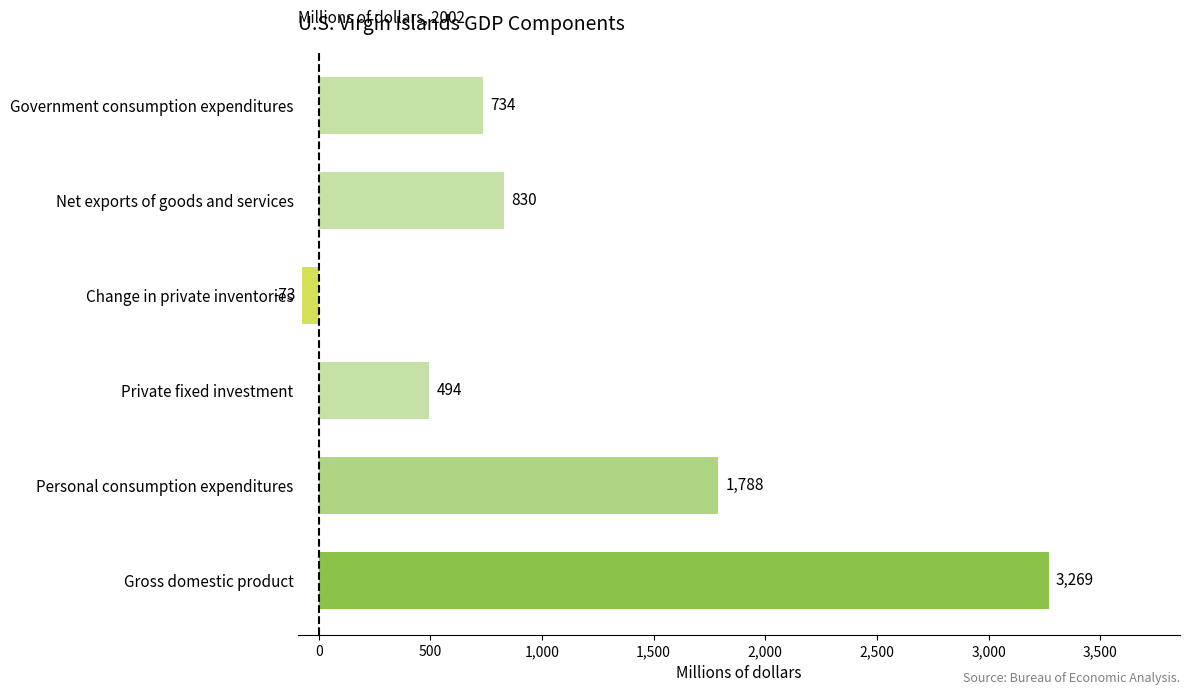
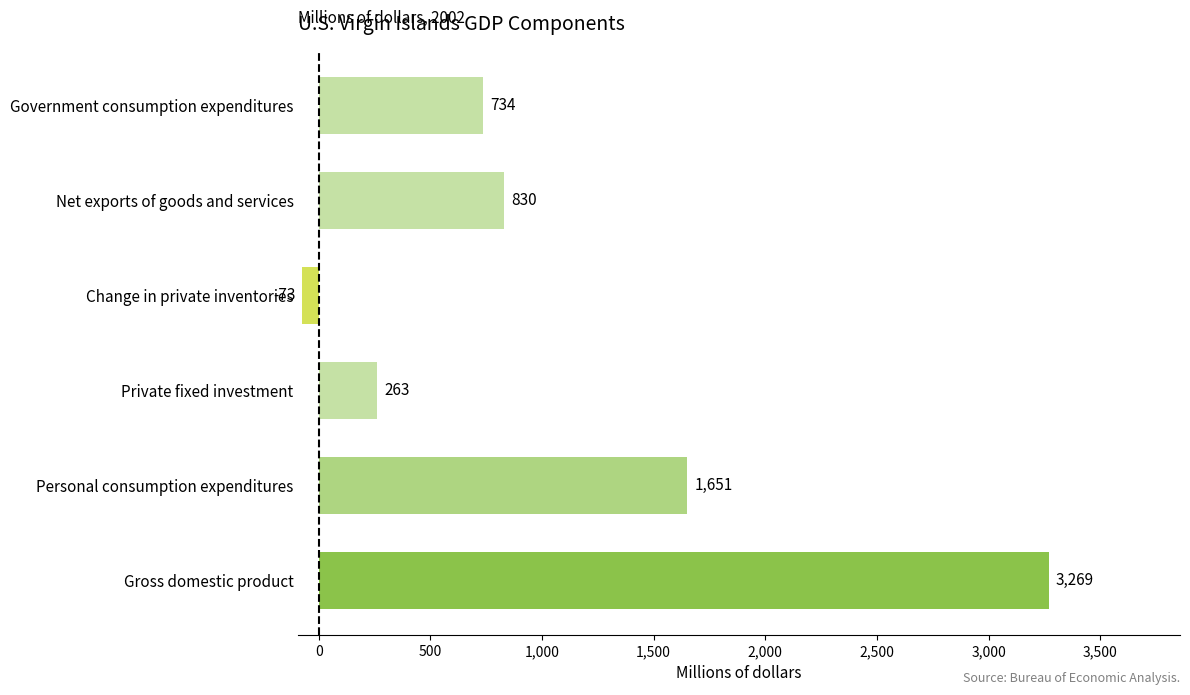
Private fixed investment: 494 -> 263
Personal consumption expenditures: 1,788 -> 1,651
